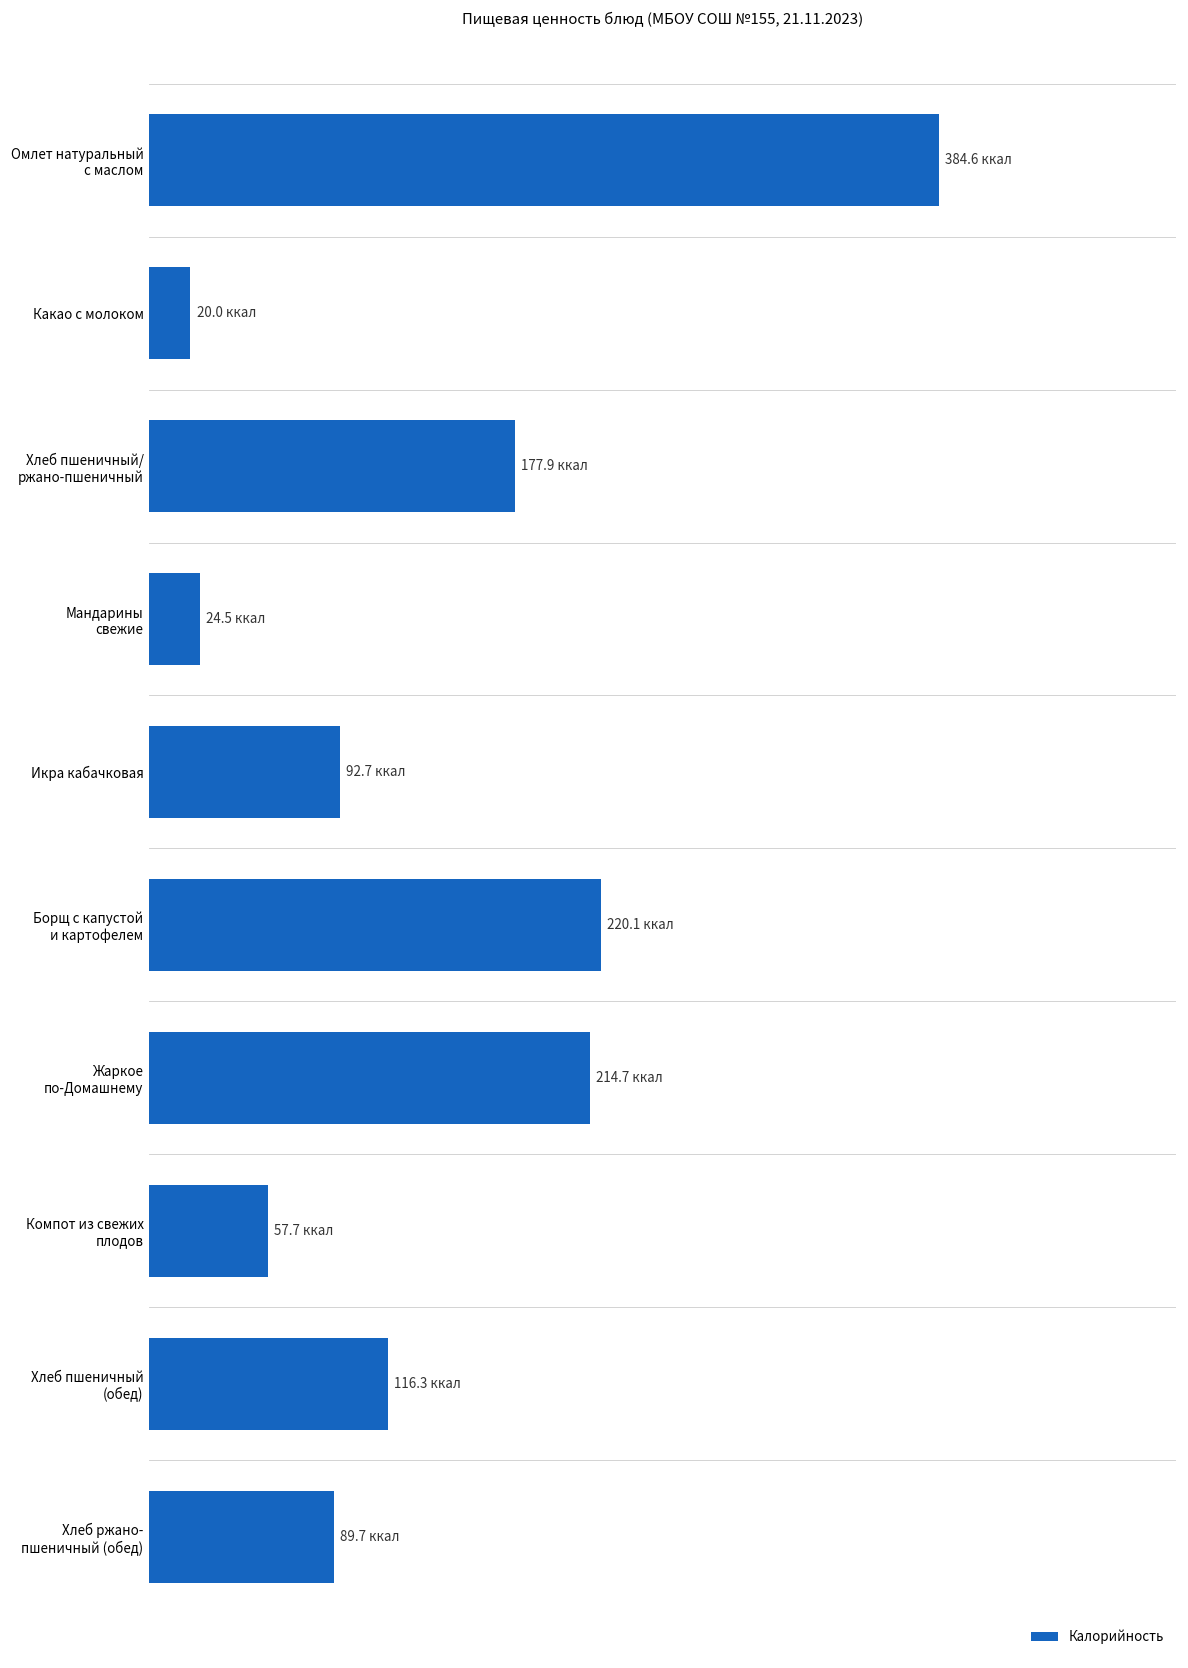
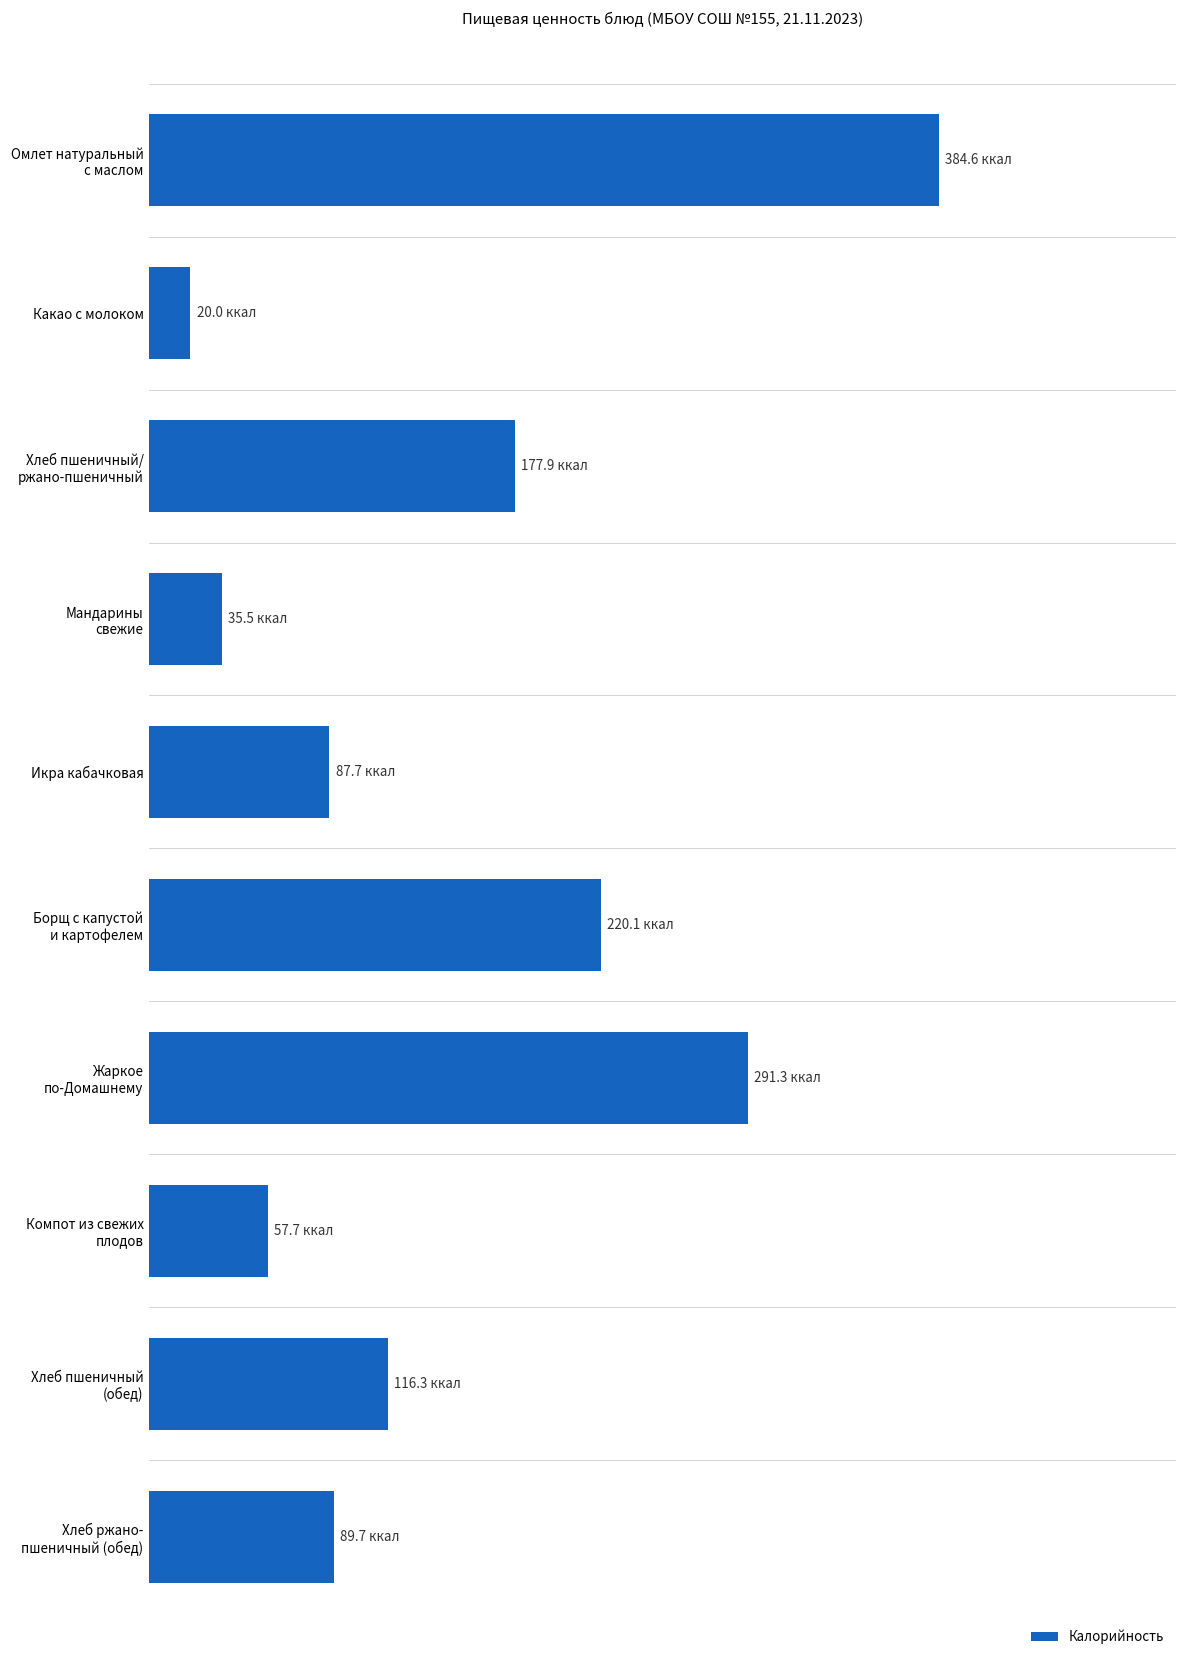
Мандарины свежие: 24.5 -> 35.5
Икра кабачковая: 92.7 -> 87.7
Жаркое по-Домашнему: 214.7 -> 291.3
